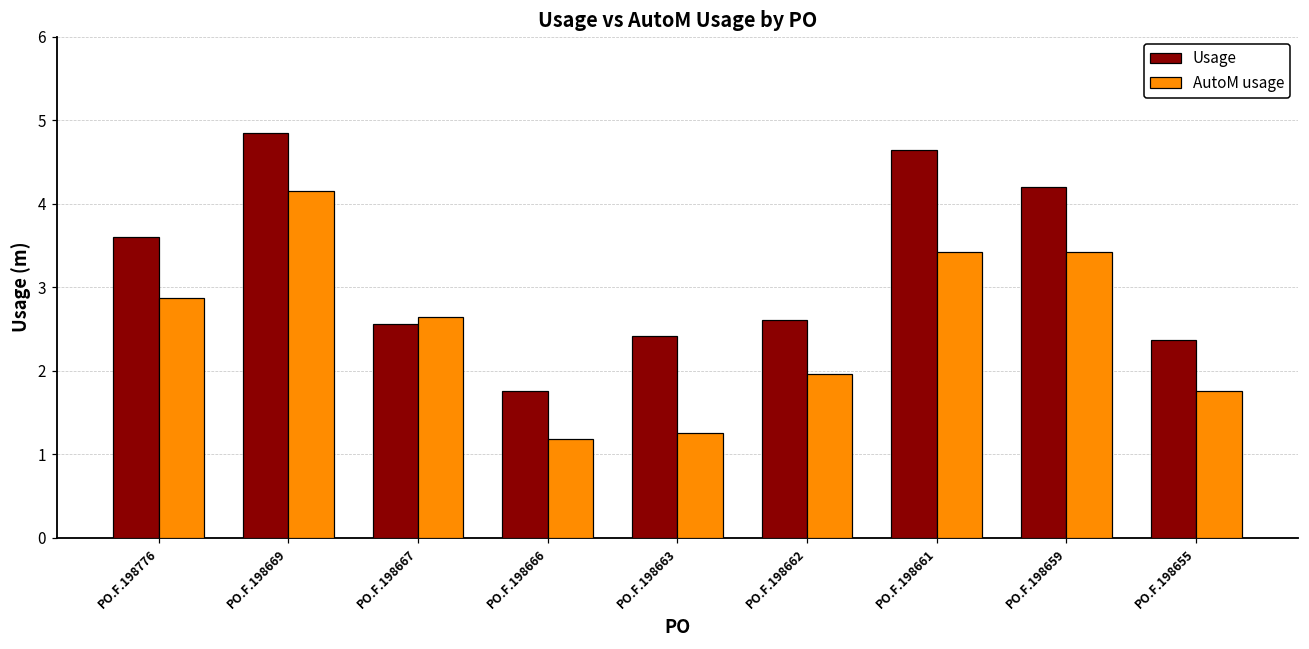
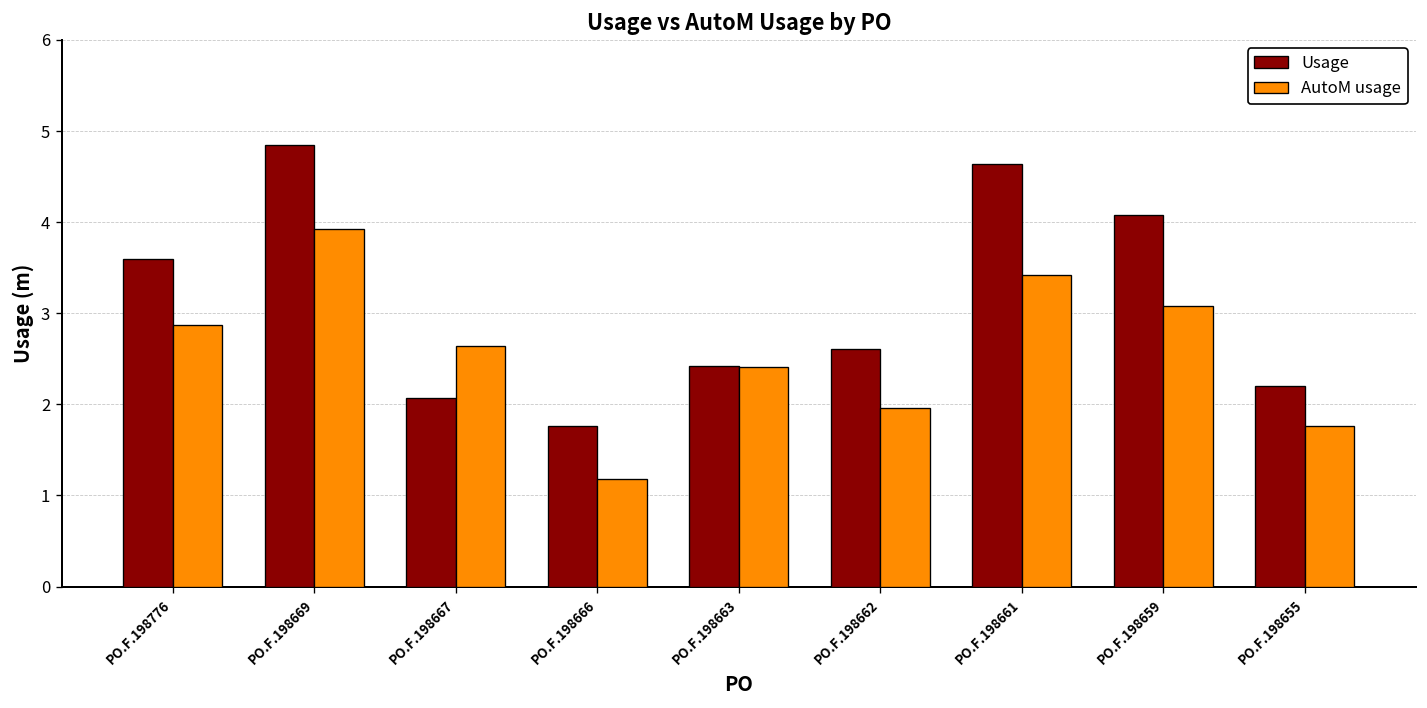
AutoM usage, PO.F.198669: 4.2 -> 3.9
Usage, PO.F.198667: 2.6 -> 2.1
AutoM usage, PO.F.198663: 1.3 -> 2.4
Usage, PO.F.198659: 4.2 -> 4.1
AutoM usage, PO.F.198659: 3.4 -> 3.1
Usage, PO.F.198655: 2.4 -> 2.2
